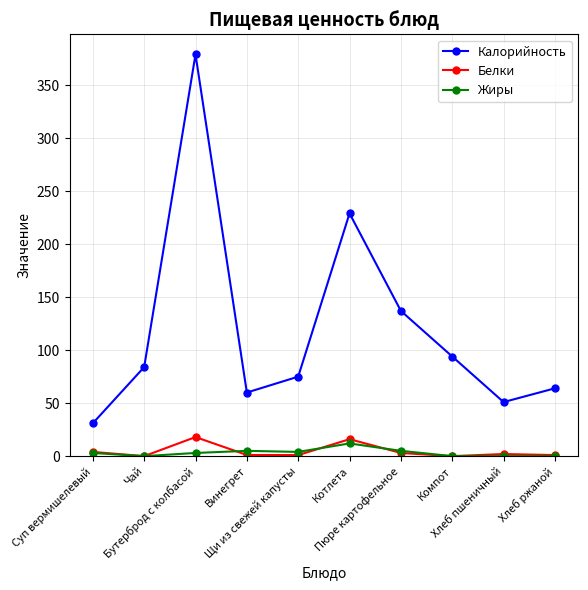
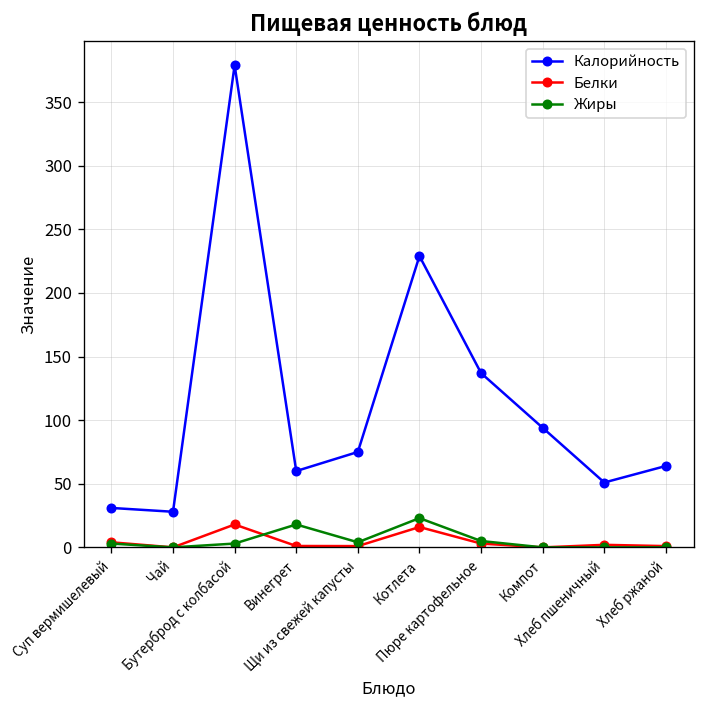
Калорийность, Чай: 84 -> 28
Жиры, Винегрет: 5 -> 18
Жиры, Котлета: 12 -> 23
